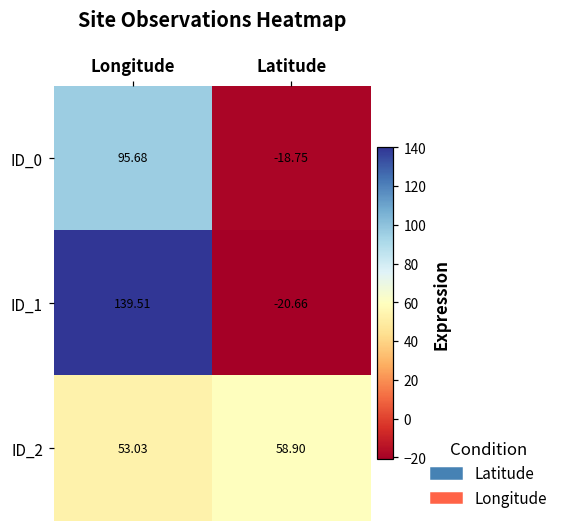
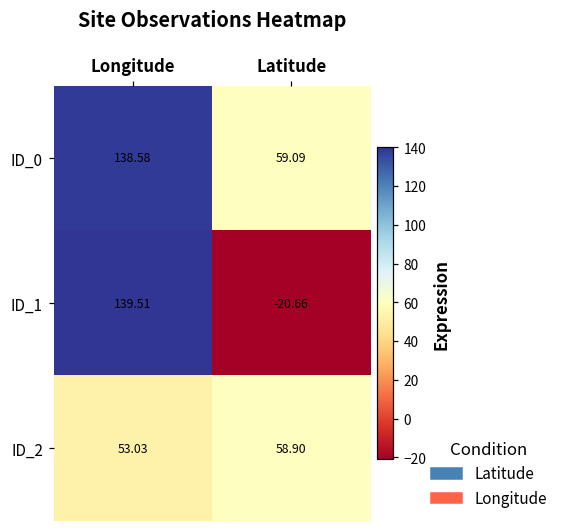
ID_0, Longitude: 95.68 -> 138.58
ID_0, Latitude: -18.75 -> 59.09
